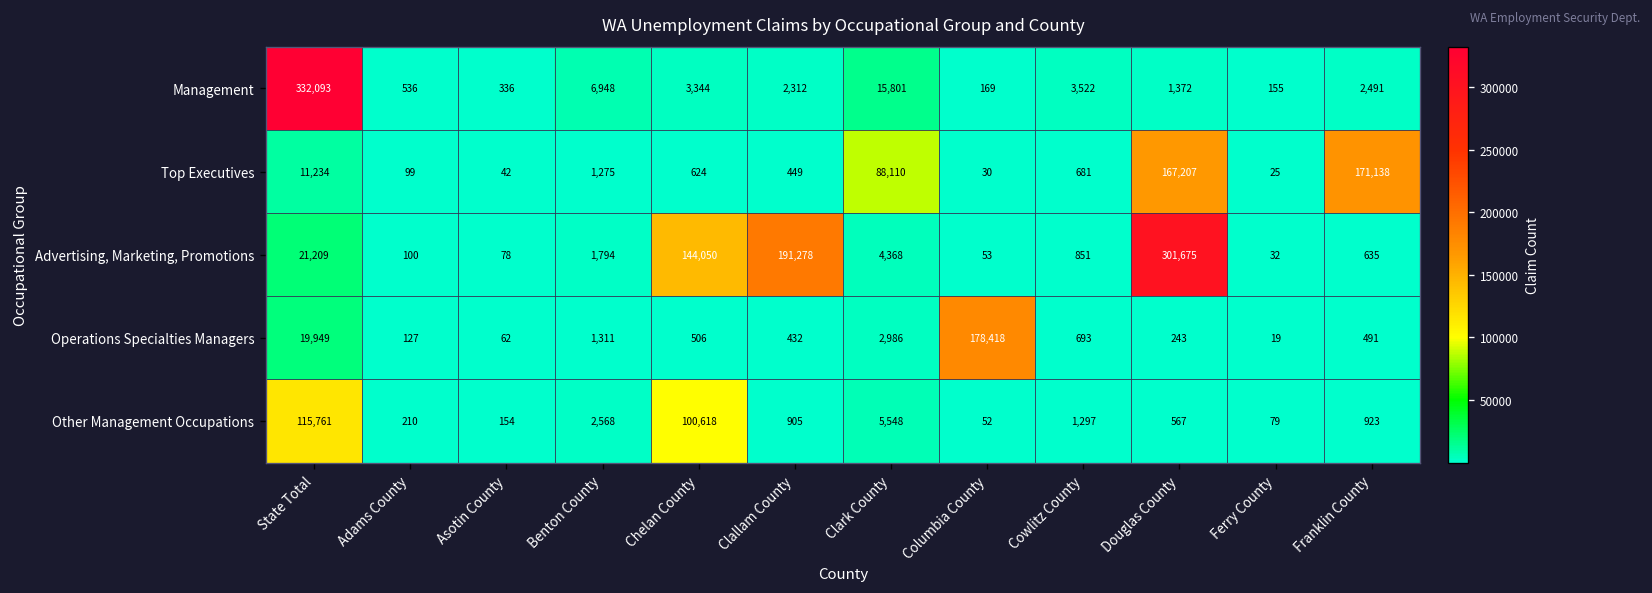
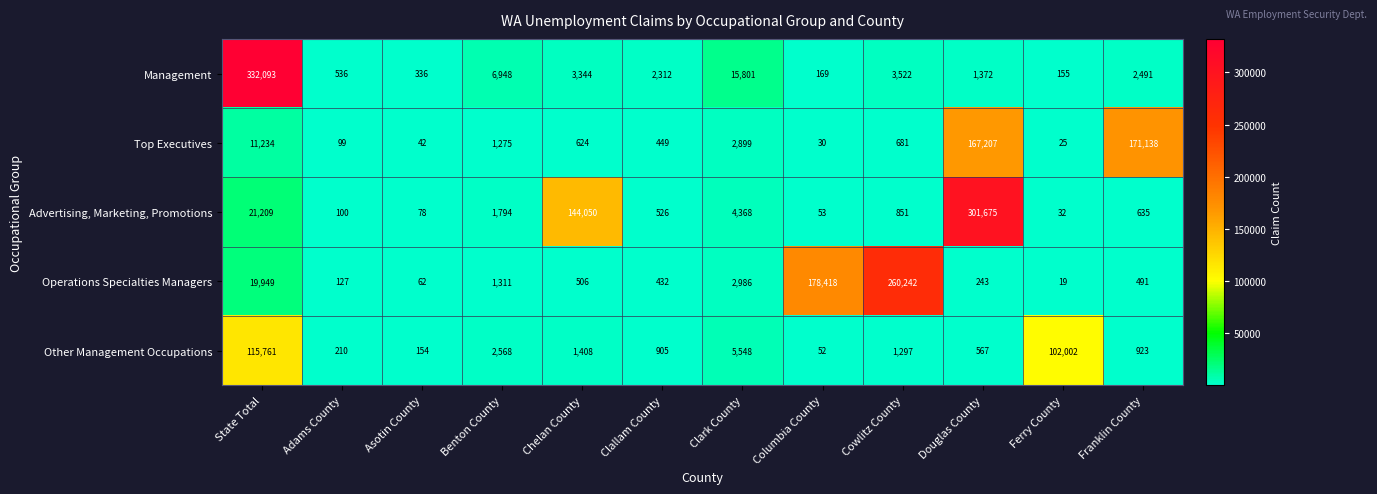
Top Executives, Clark County: 88,110 -> 2,899
Advertising, Marketing, Promotions, Clallam County: 191,278 -> 526
Operations Specialties Managers, Cowlitz County: 693 -> 260,242
Other Management Occupations, Chelan County: 100,618 -> 1,408
Other Management Occupations, Ferry County: 79 -> 102,002
